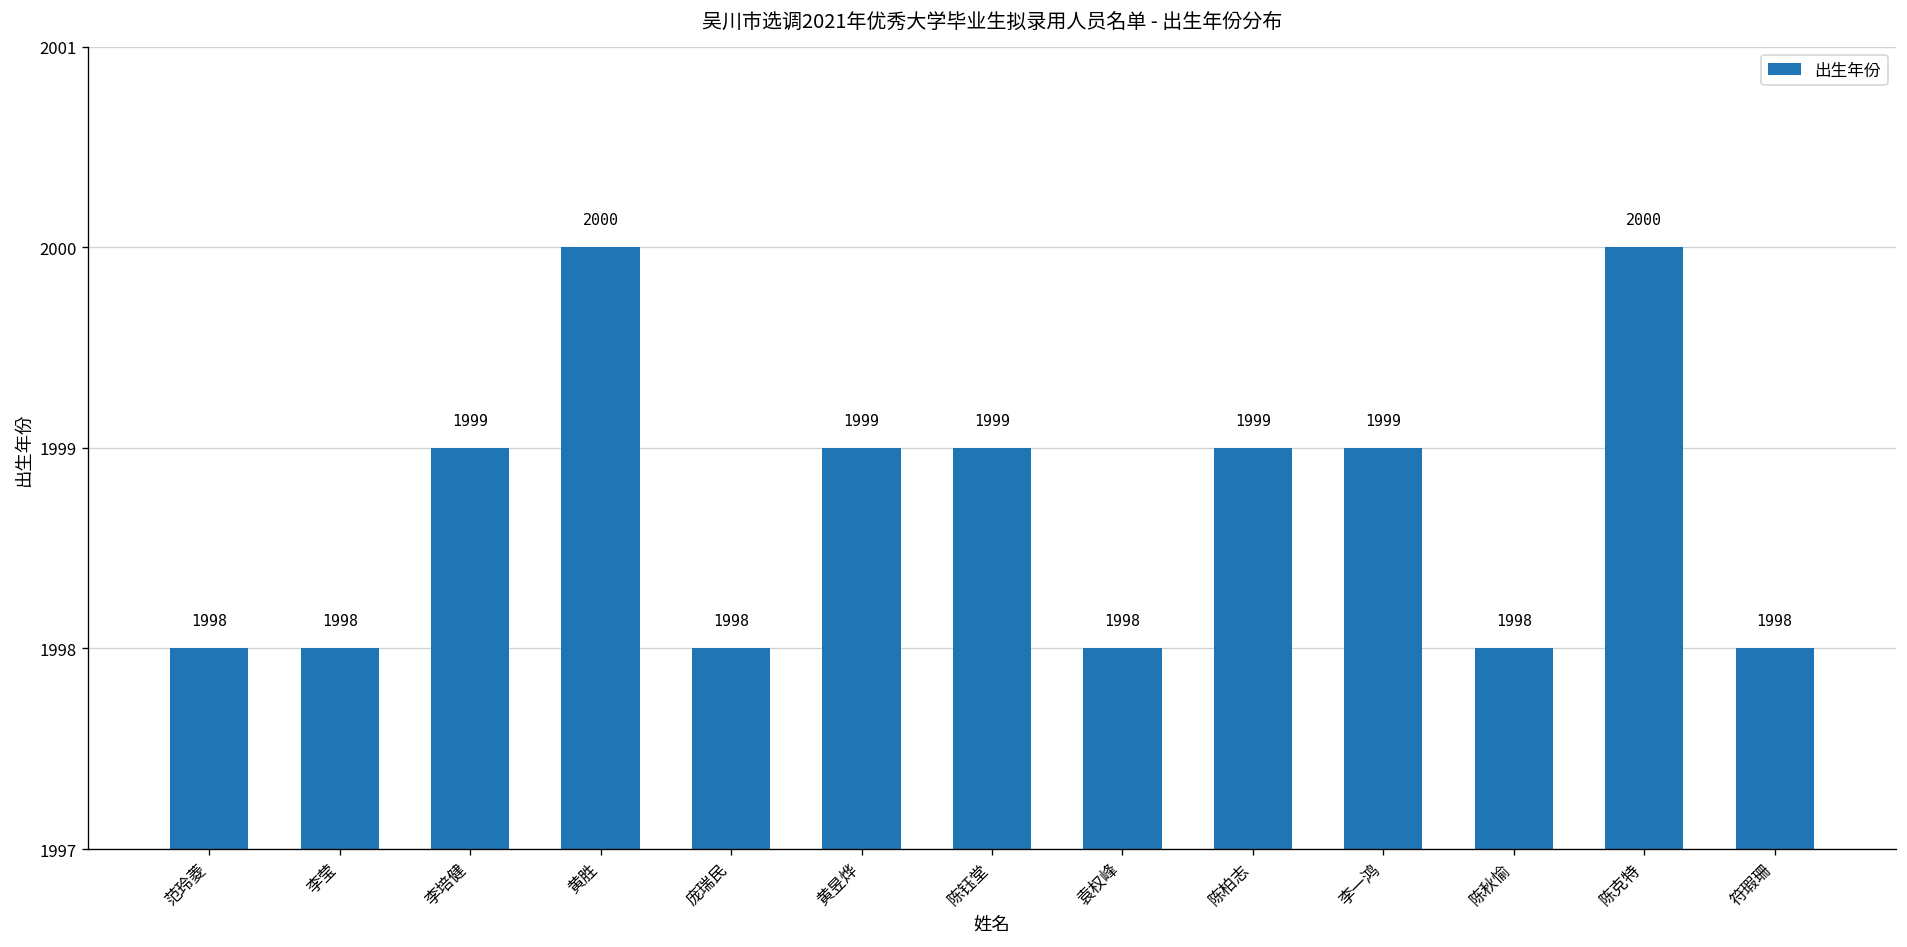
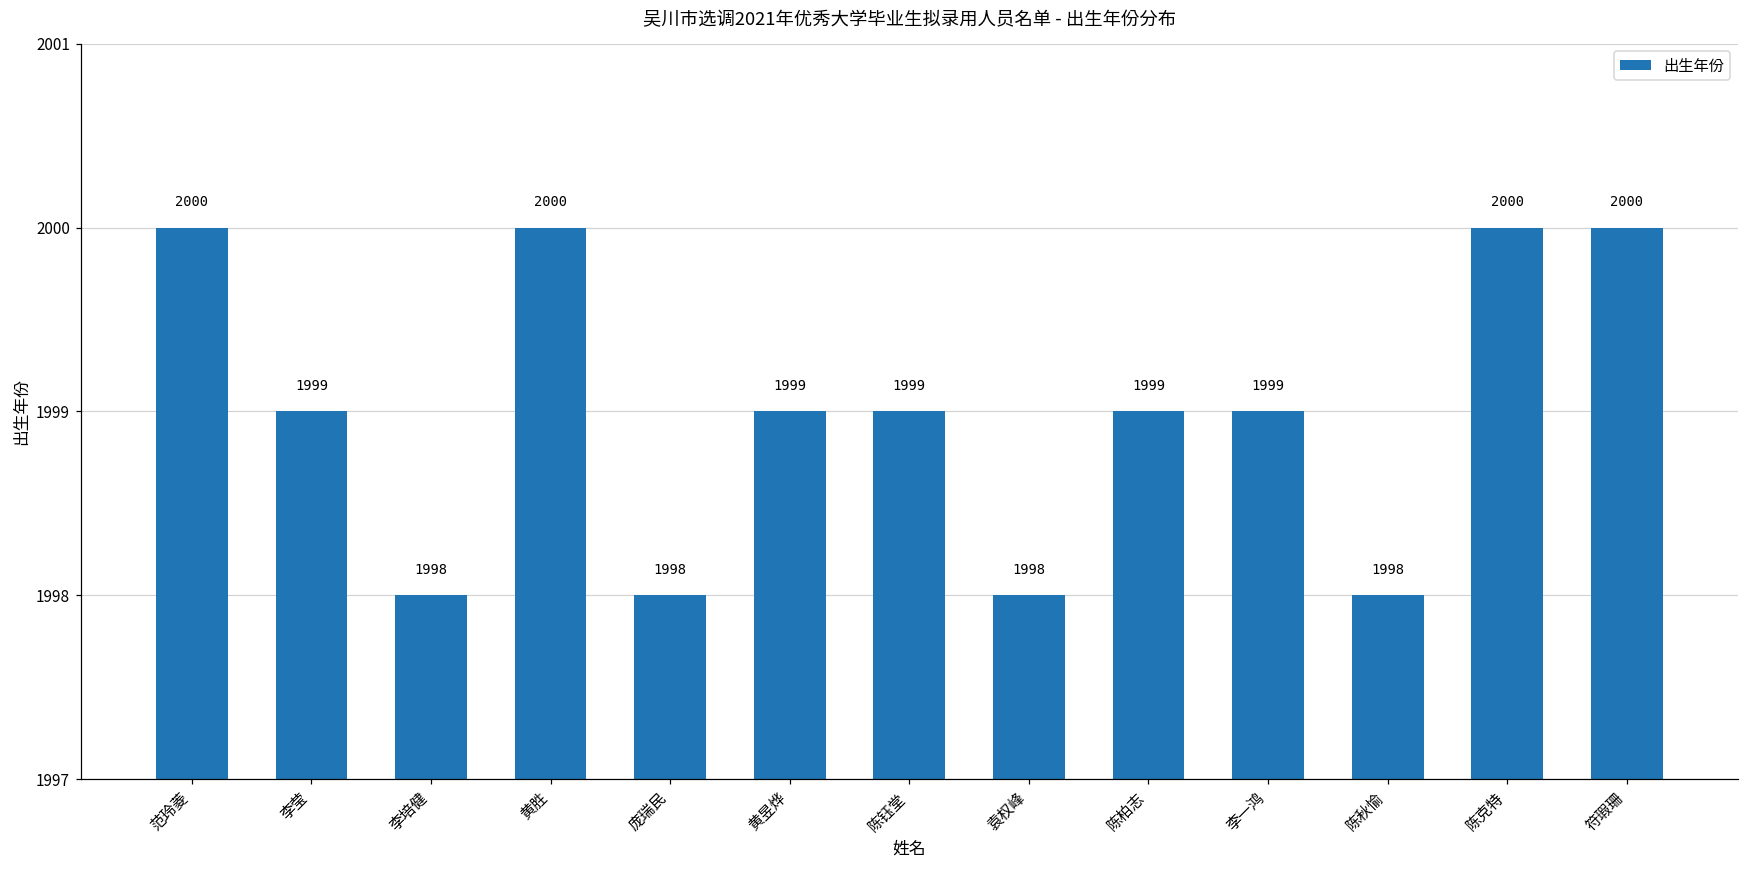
范玲菱: 1998 -> 2000
李莹: 1998 -> 1999
李培健: 1999 -> 1998
符瑕珊: 1998 -> 2000
